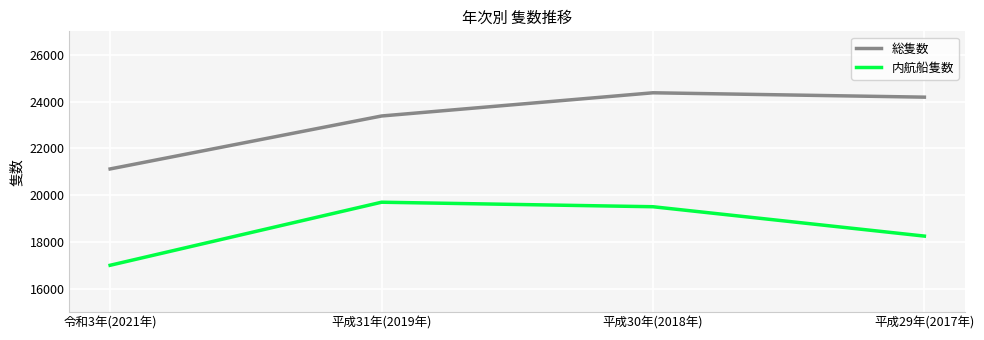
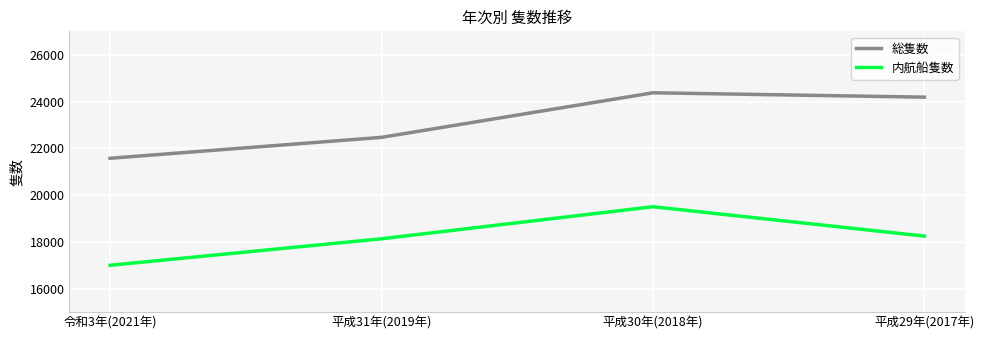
総隻数, 令和3年(2021年): 21100 -> 21600
総隻数, 平成31年(2019年): 23400 -> 22500
内航船隻数, 平成31年(2019年): 19700 -> 18100
